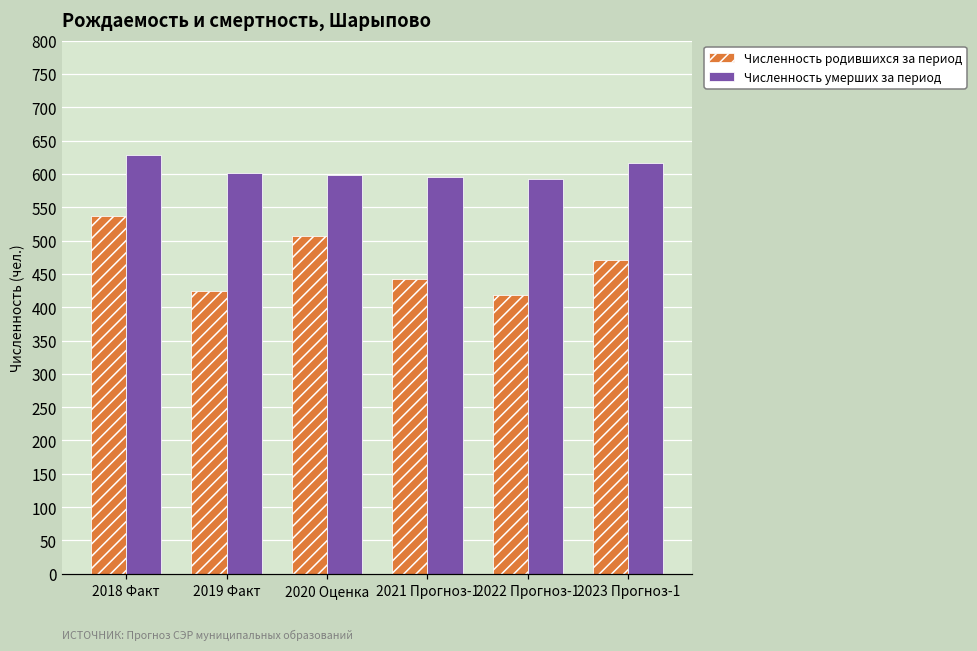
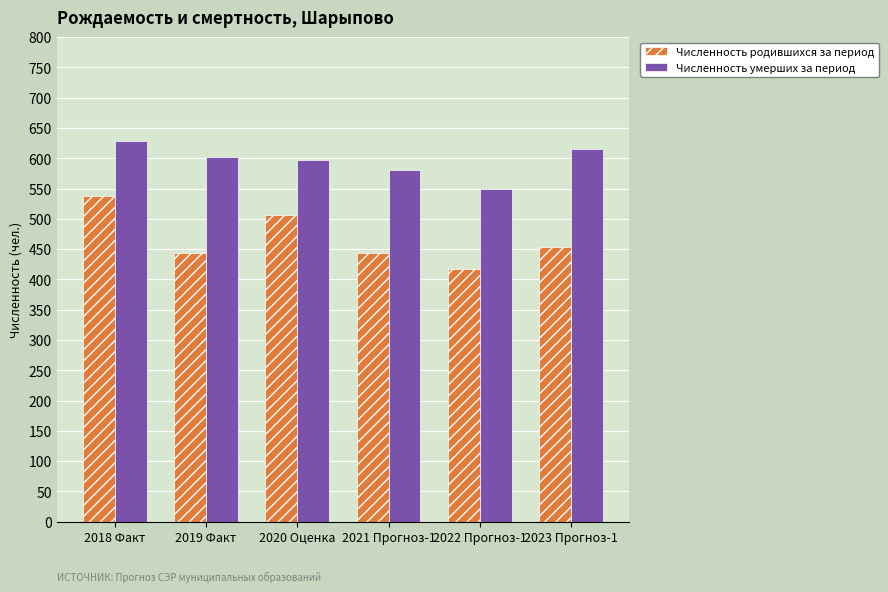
Численность родившихся за период, 2019 Факт: 420 -> 440
Численность умерших за период, 2021 Прогноз-1: 600 -> 580
Численность умерших за период, 2022 Прогноз-1: 590 -> 550
Численность родившихся за период, 2023 Прогноз-1: 470 -> 450
